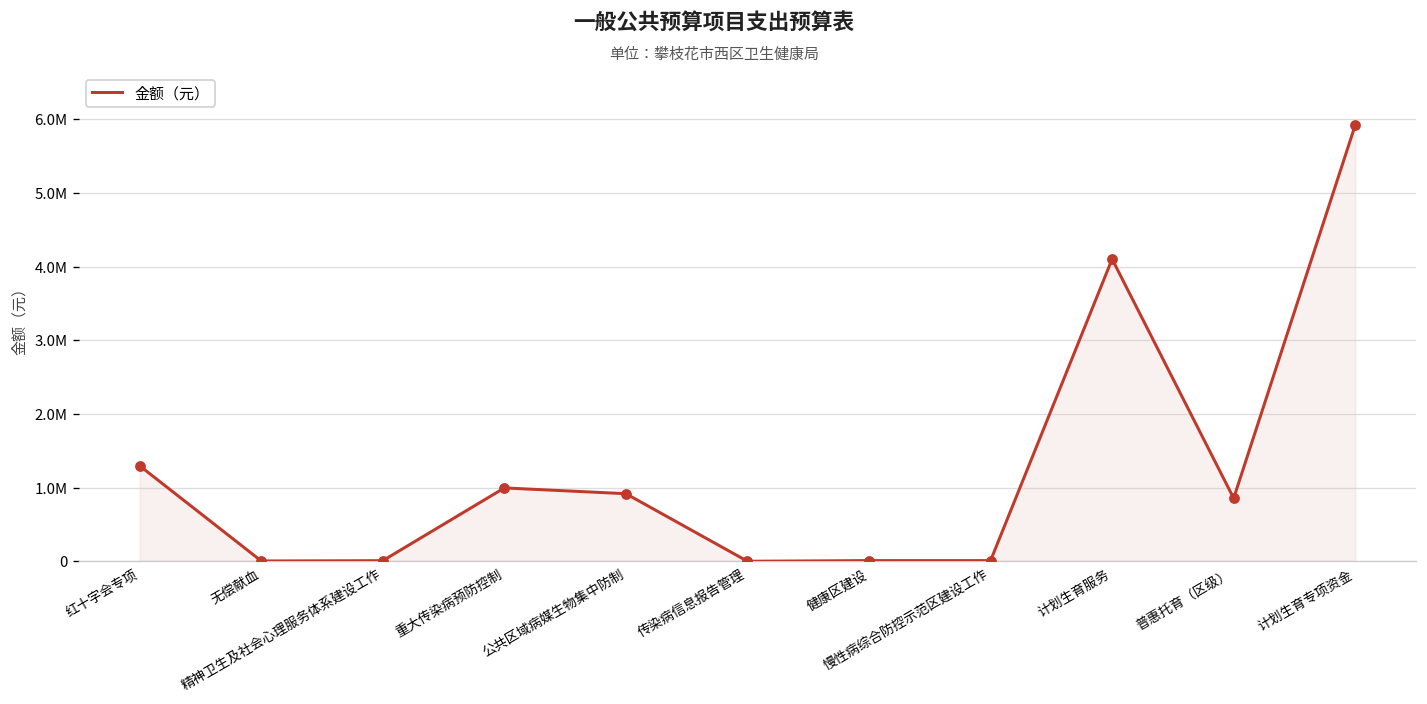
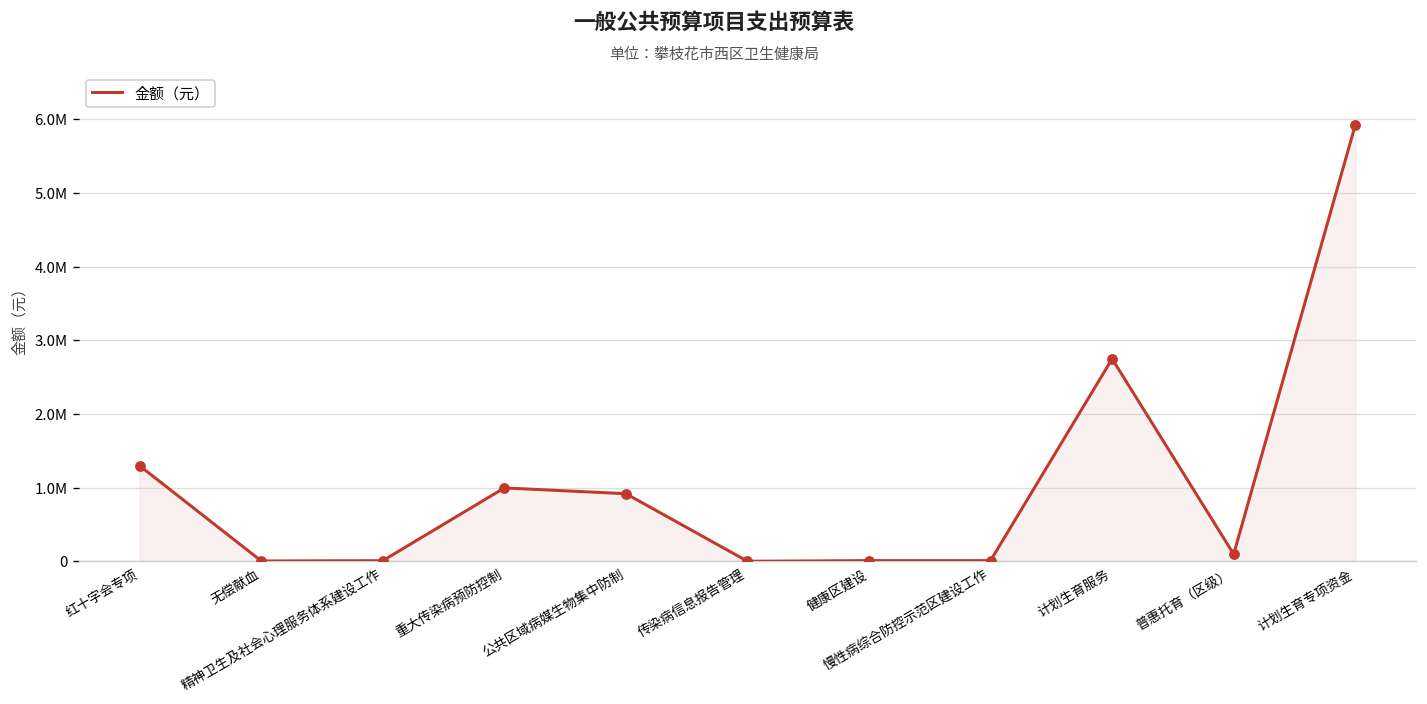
计划生育服务: 4100000 -> 2800000
普惠托育（区级）: 900000 -> 100000
